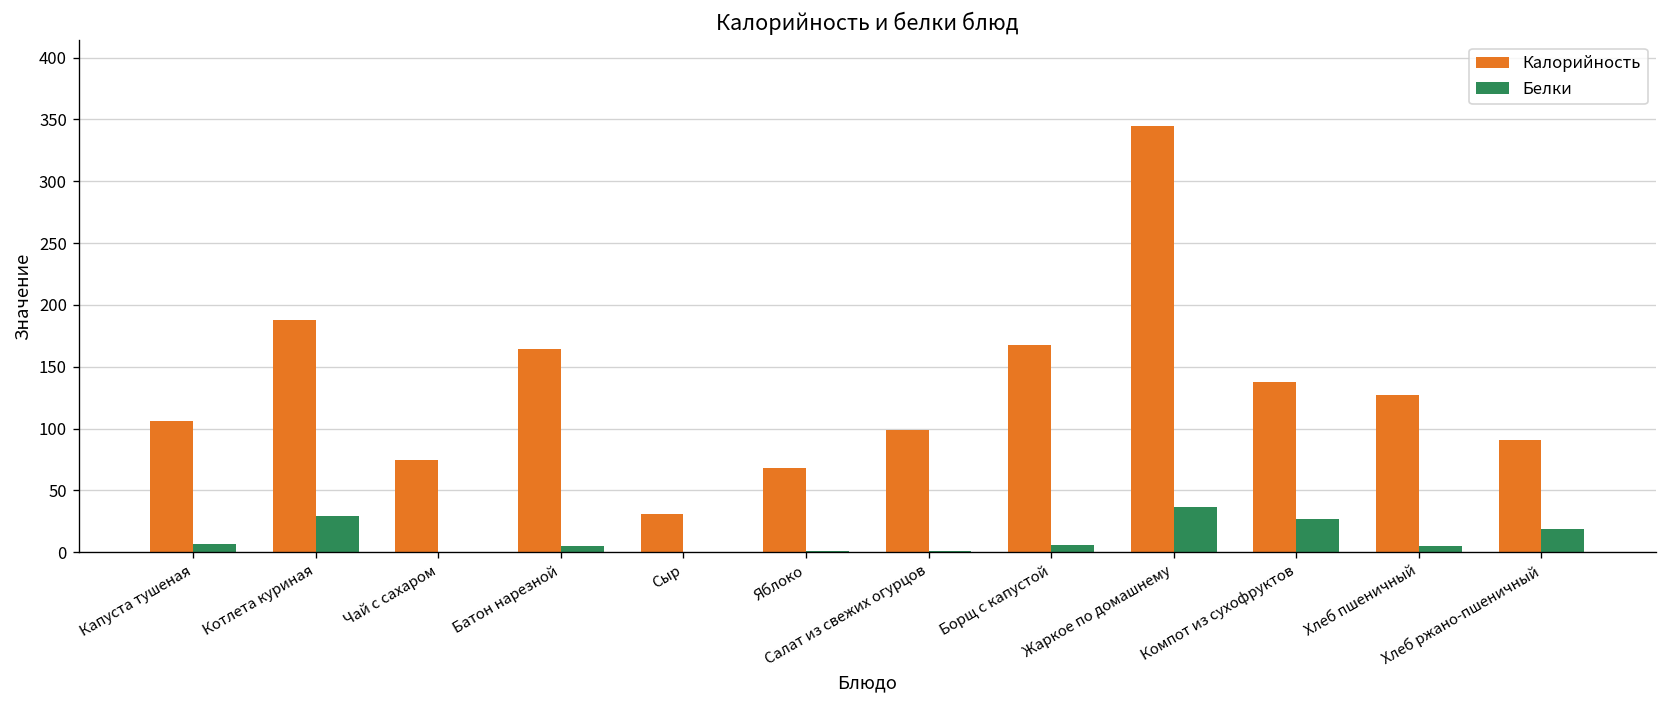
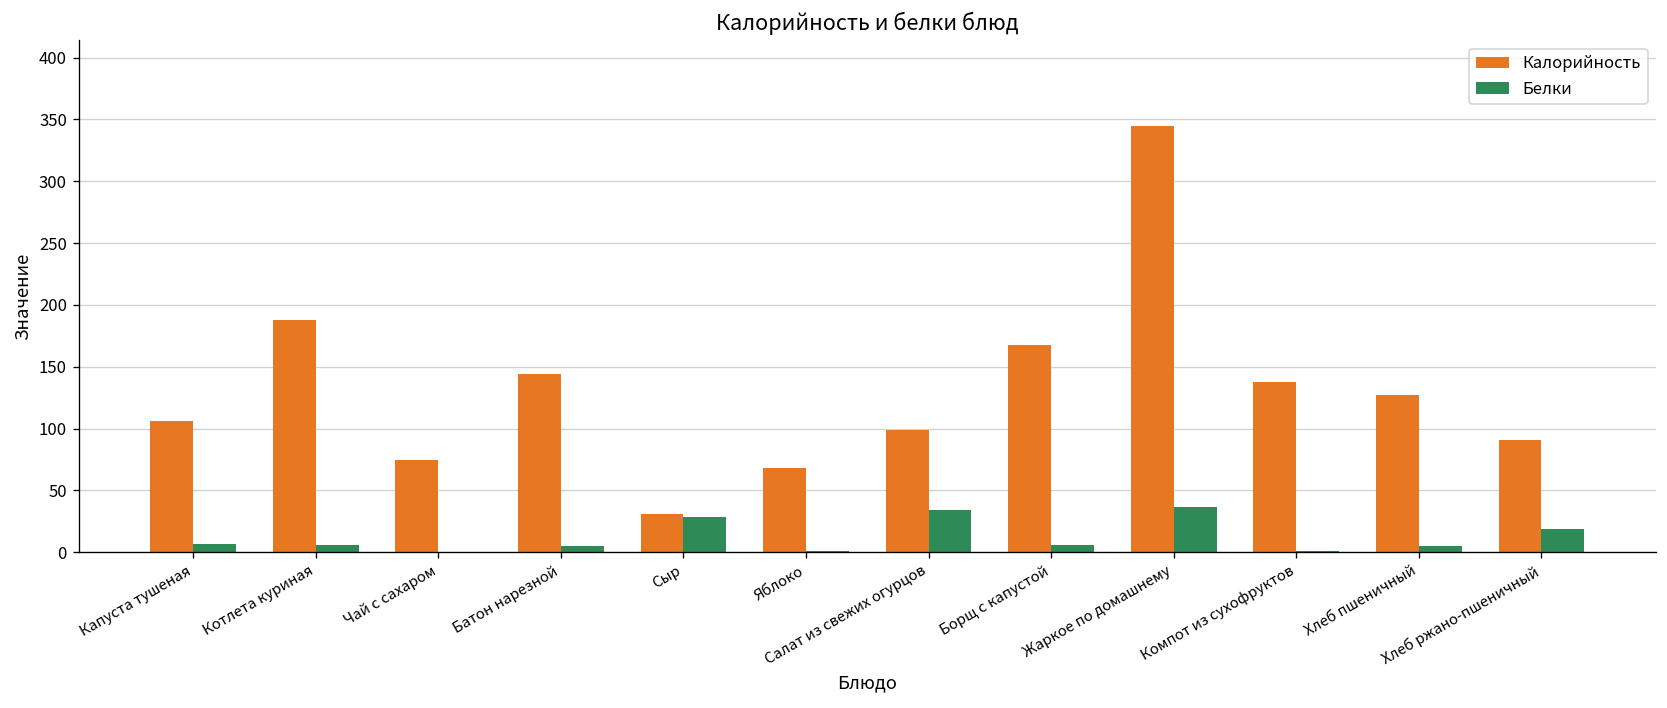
Белки, Котлета куриная: 29 -> 6
Калорийность, Батон нарезной: 164 -> 144
Белки, Сыр: 1 -> 29
Белки, Салат из свежих огурцов: 1 -> 34
Белки, Компот из сухофруктов: 27 -> 1
